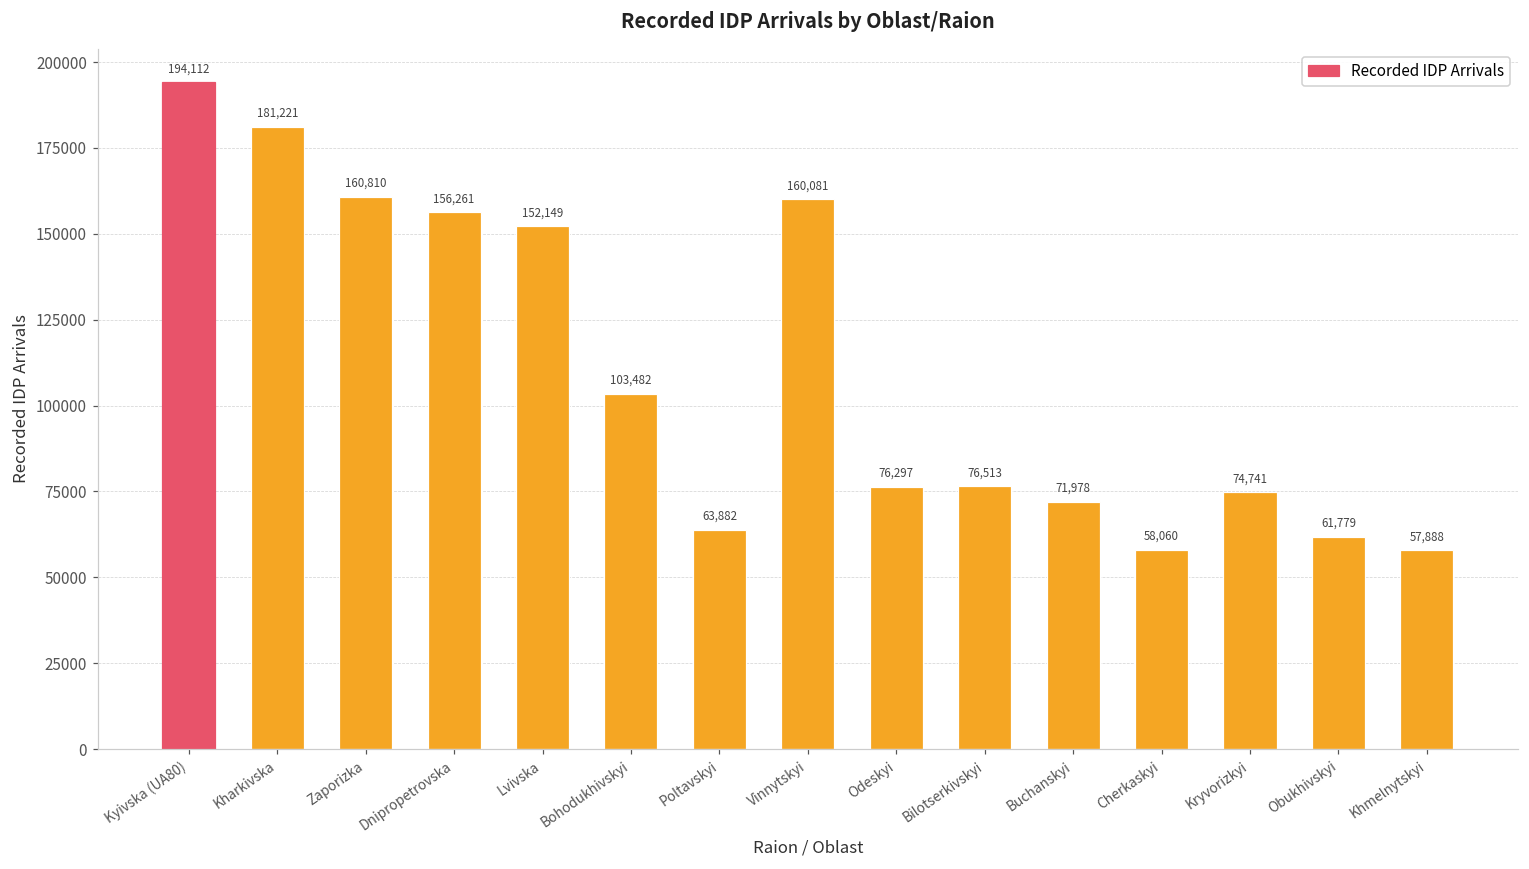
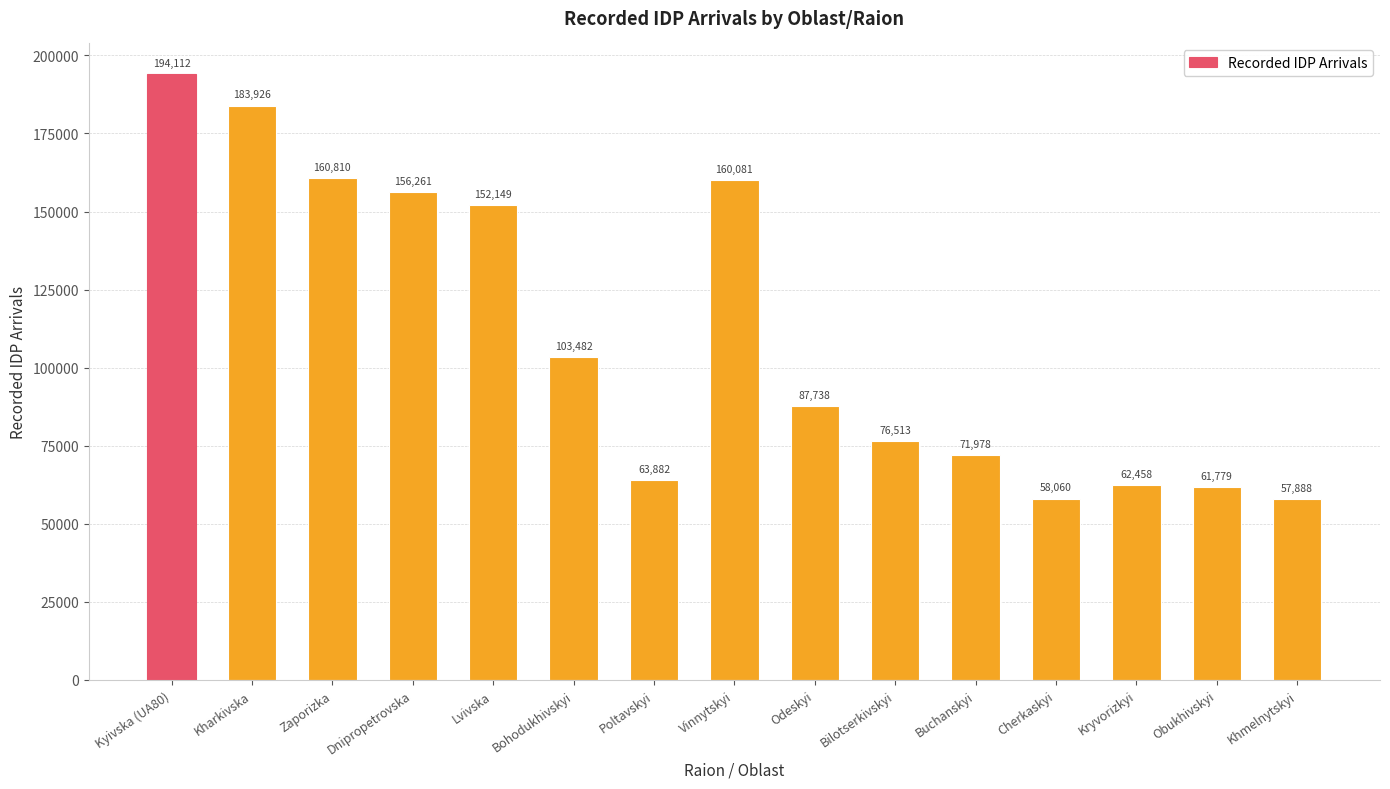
Kharkivska: 181,221 -> 183,926
Odeskyi: 76,297 -> 87,738
Kryvorizkyi: 74,741 -> 62,458
